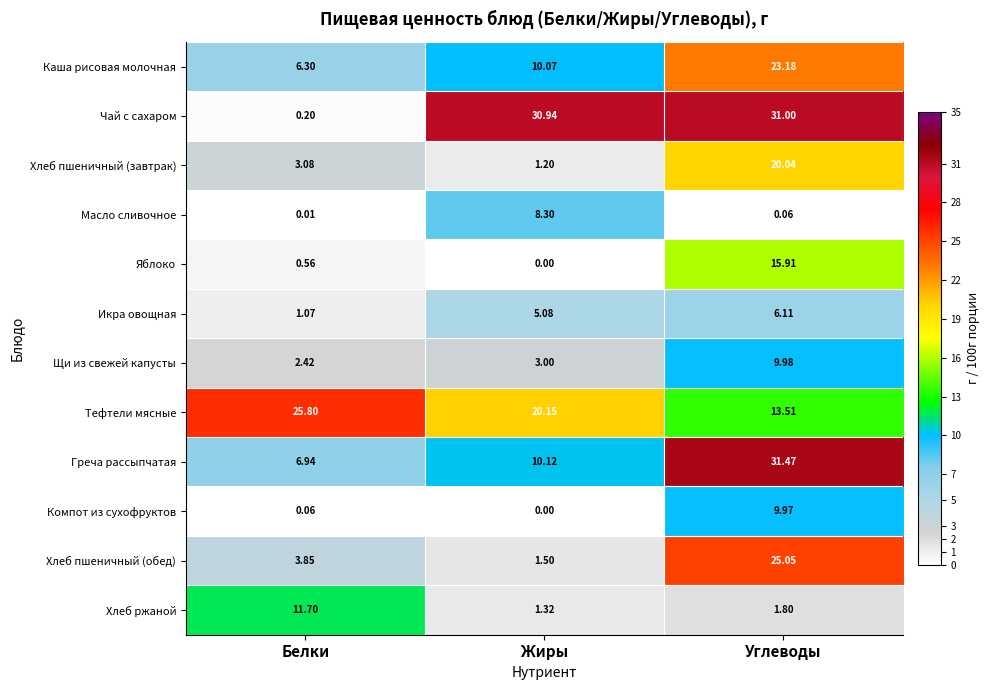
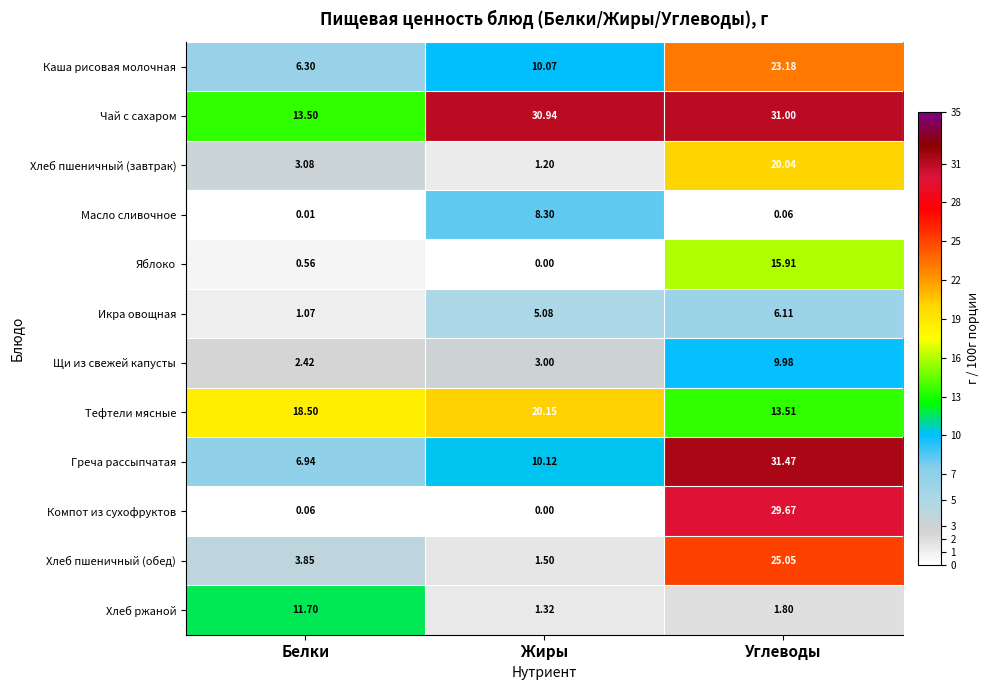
Чай с сахаром, Белки: 0.20 -> 13.50
Тефтели мясные, Белки: 25.80 -> 18.50
Компот из сухофруктов, Углеводы: 9.97 -> 29.67
